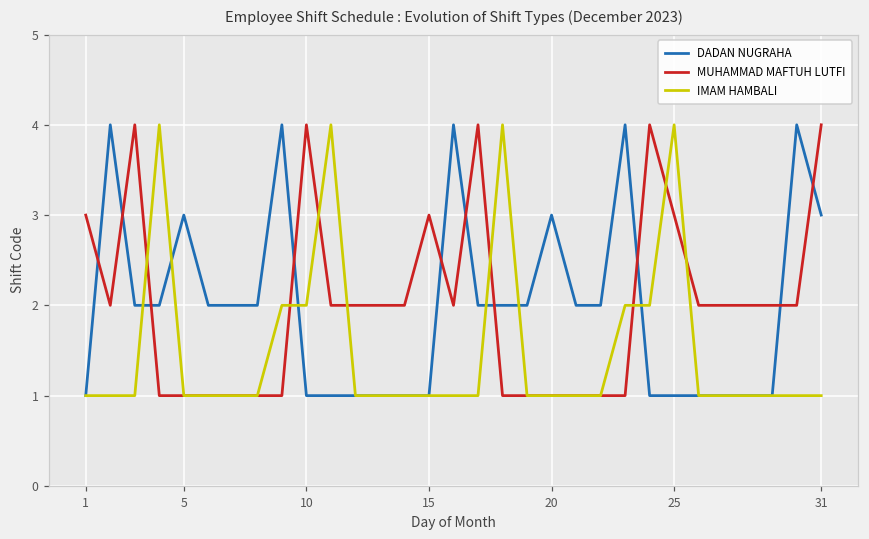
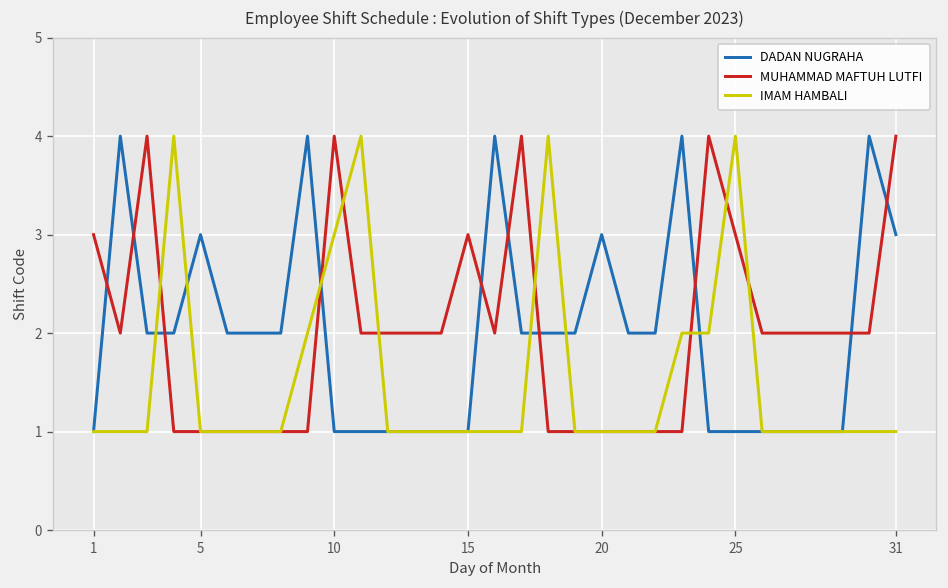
IMAM HAMBALI, 10: 2 -> 3
